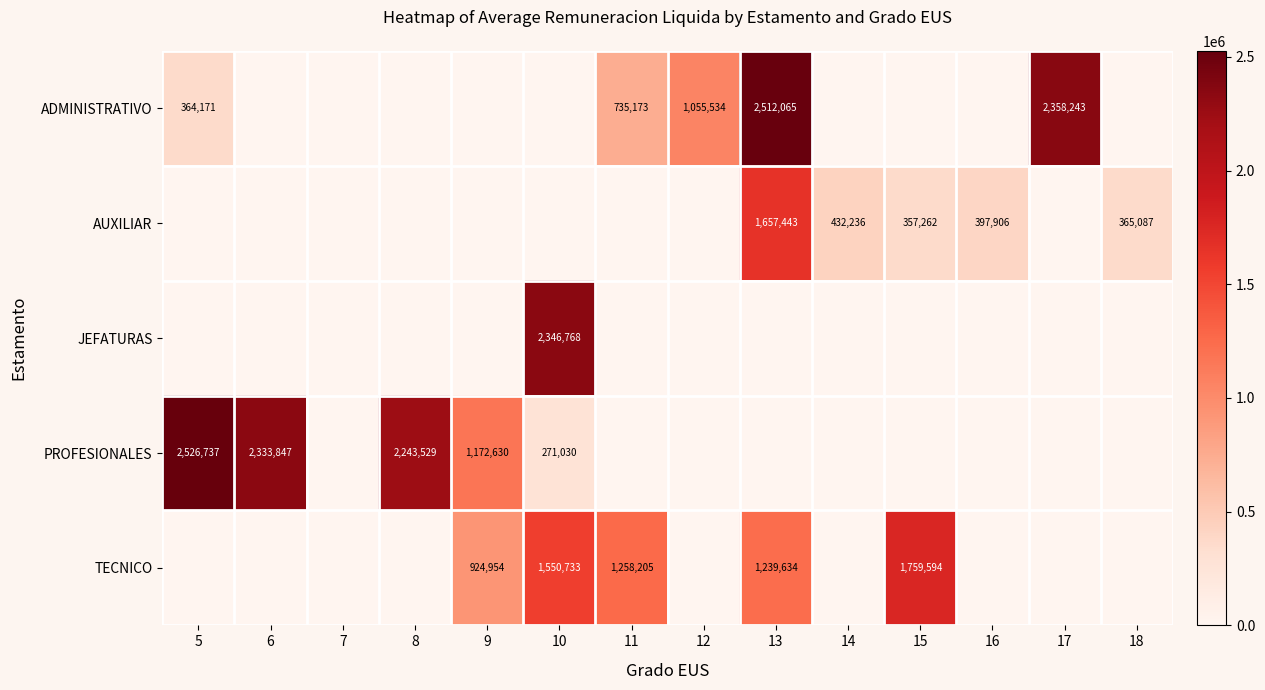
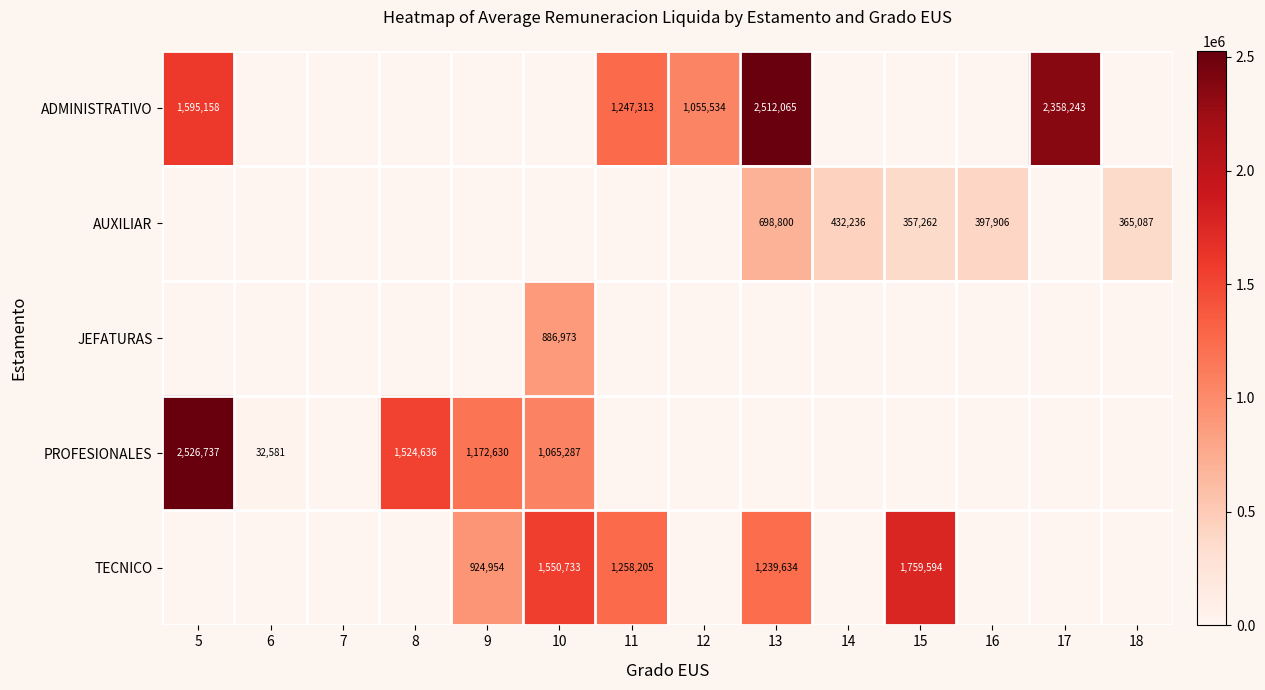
ADMINISTRATIVO, 5: 364,171 -> 1,595,158
ADMINISTRATIVO, 11: 735,173 -> 1,247,313
AUXILIAR, 13: 1,657,443 -> 698,800
JEFATURAS, 10: 2,346,768 -> 886,973
PROFESIONALES, 6: 2,333,847 -> 32,581
PROFESIONALES, 8: 2,243,529 -> 1,524,636
PROFESIONALES, 10: 271,030 -> 1,065,287
